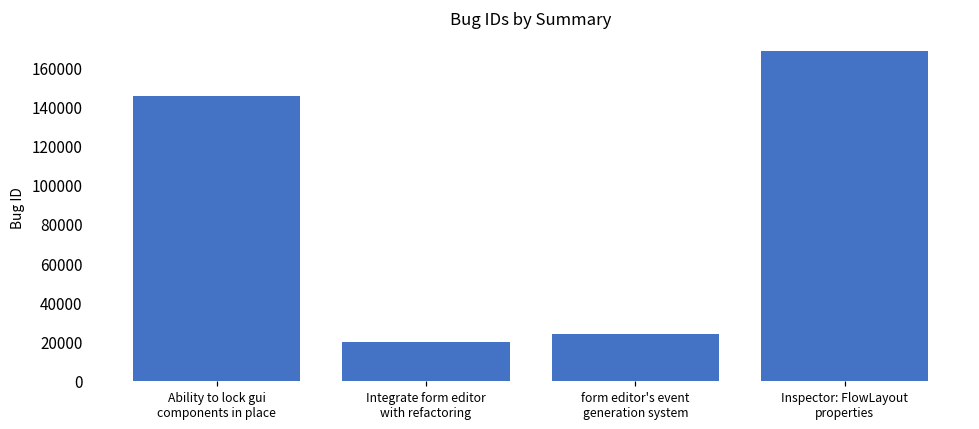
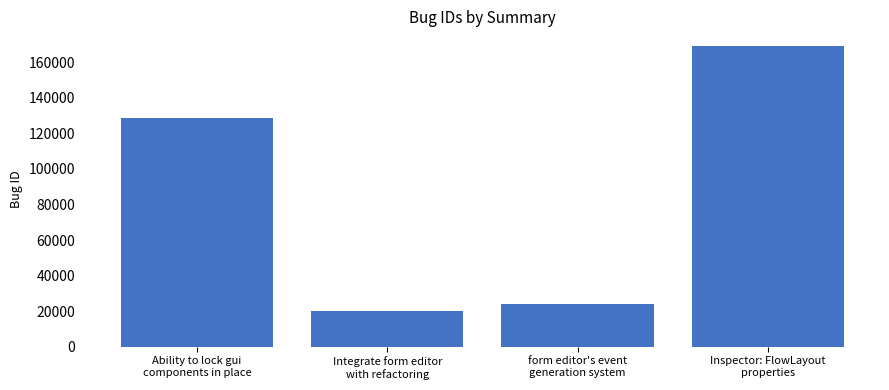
Ability to lock gui components in place: 146000 -> 129000
